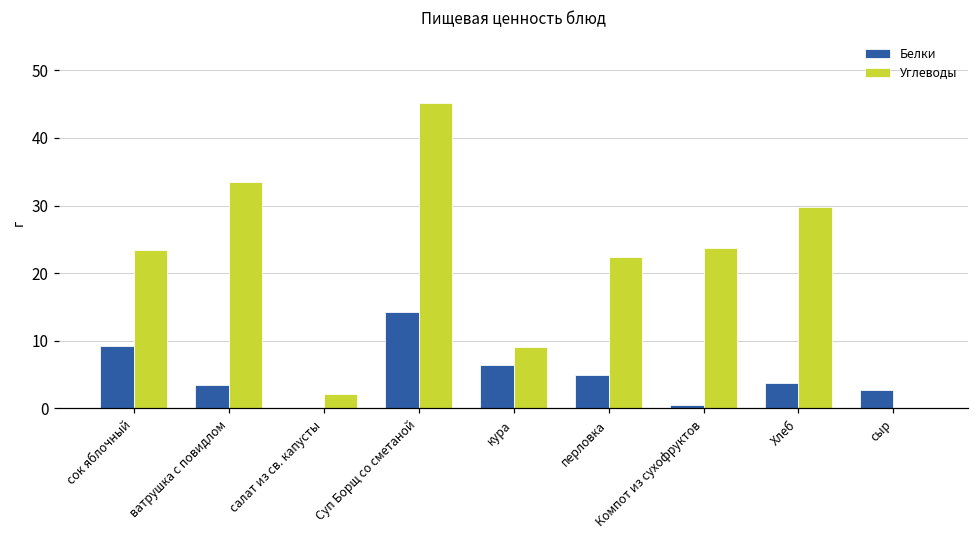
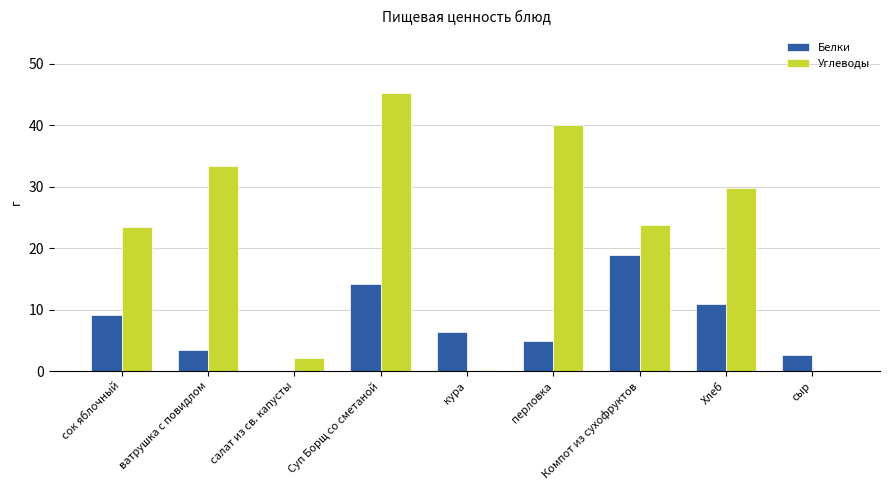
Углеводы, кура: 9 -> 0
Углеводы, перловка: 22 -> 40
Белки, Компот из сухофруктов: 1 -> 19
Белки, Хлеб: 4 -> 11
